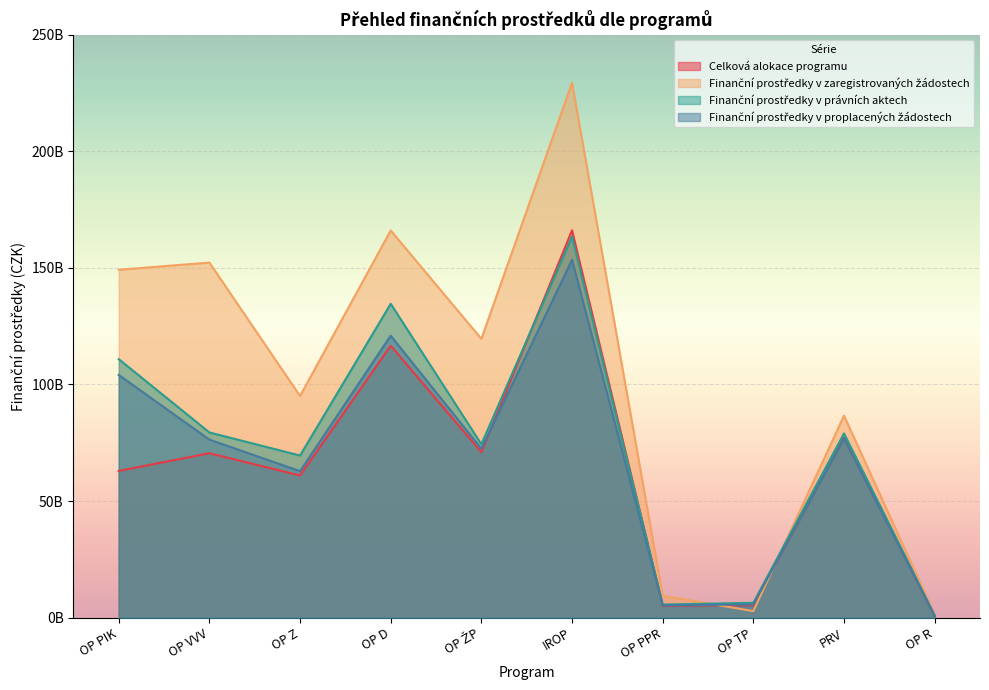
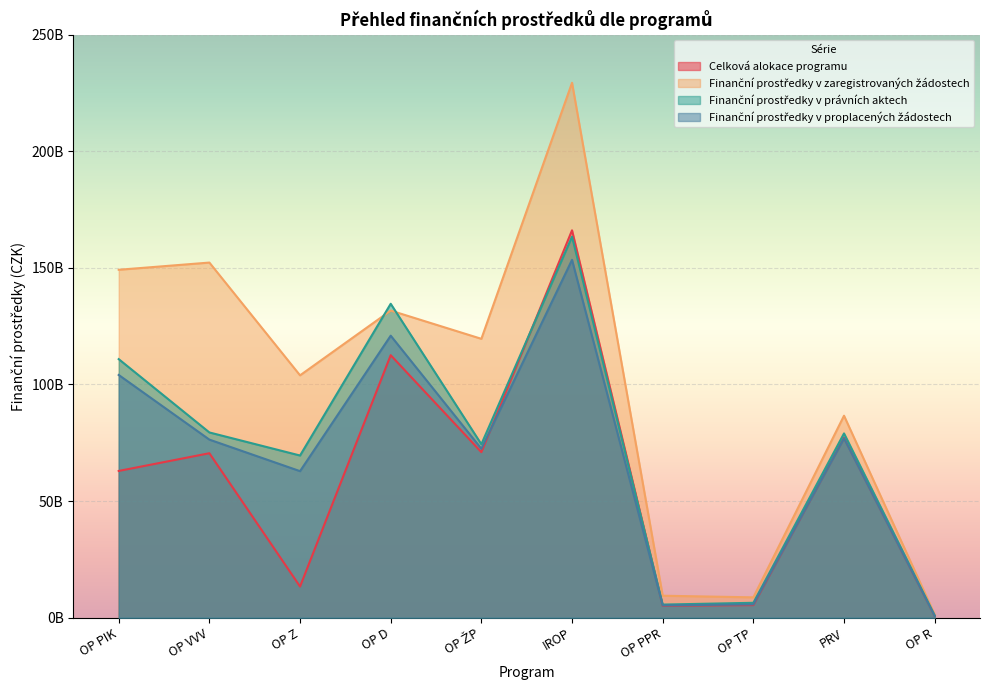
Celková alokace programu, OP Z: 61000000000 -> 13000000000
Finanční prostředky v zaregistrovaných žádostech, OP Z: 95000000000 -> 104000000000
Celková alokace programu, OP D: 117000000000 -> 113000000000
Finanční prostředky v zaregistrovaných žádostech, OP D: 166000000000 -> 132000000000
Finanční prostředky v zaregistrovaných žádostech, OP TP: 3000000000 -> 9000000000
